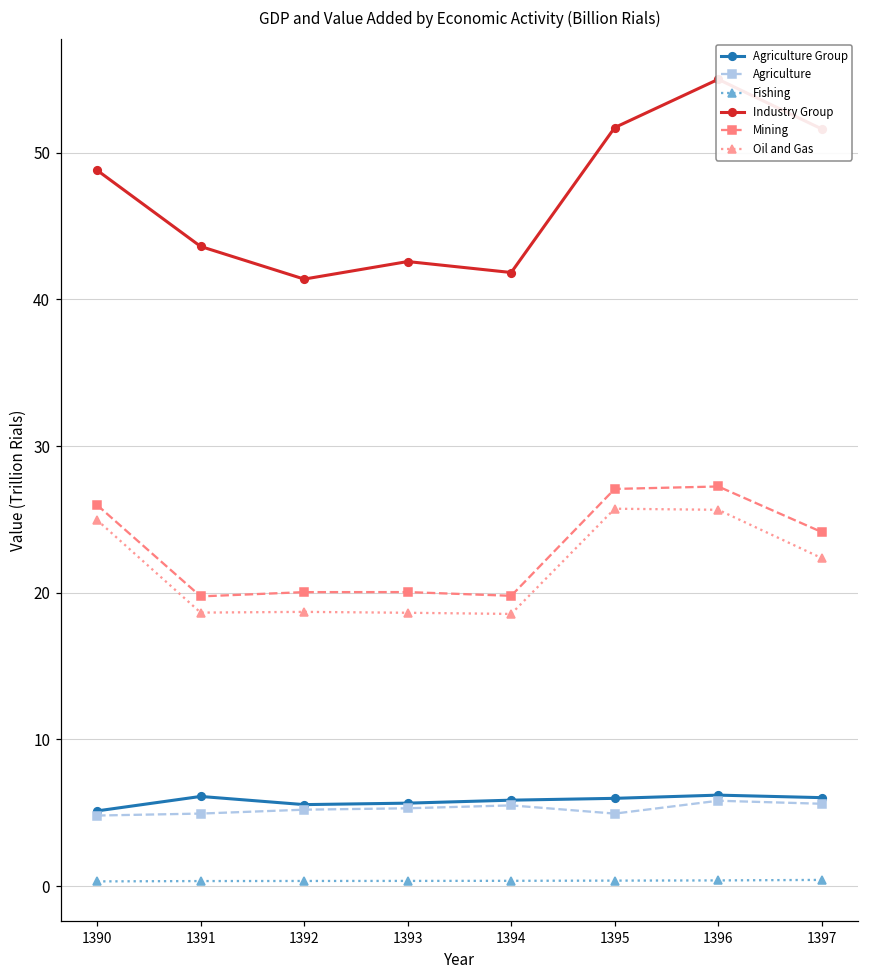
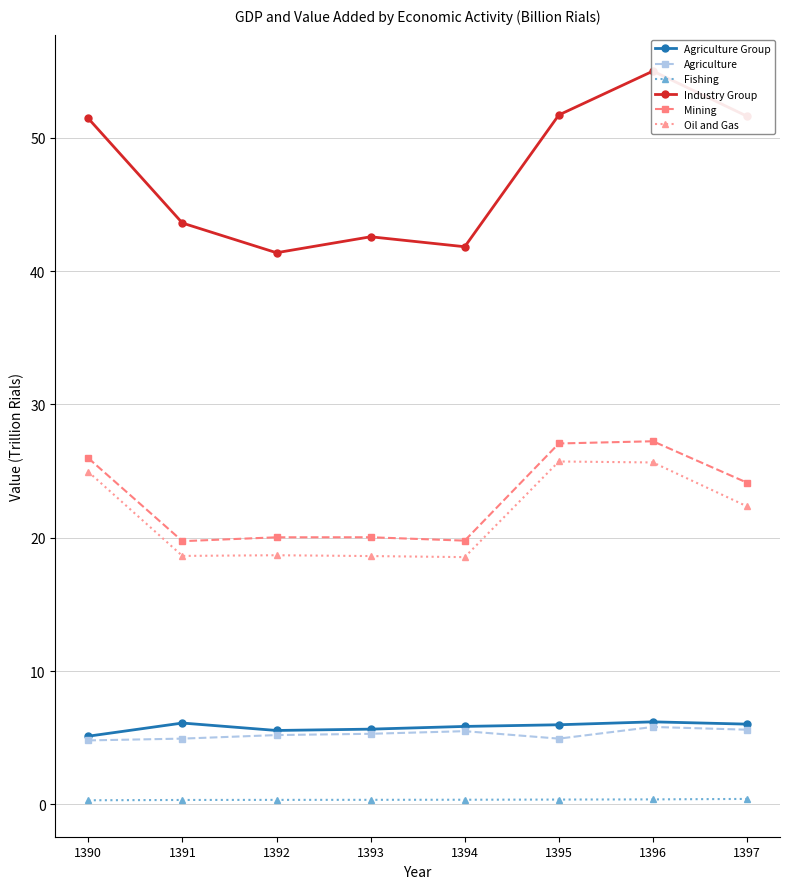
Industry Group, 1390: 48.8 -> 51.5
